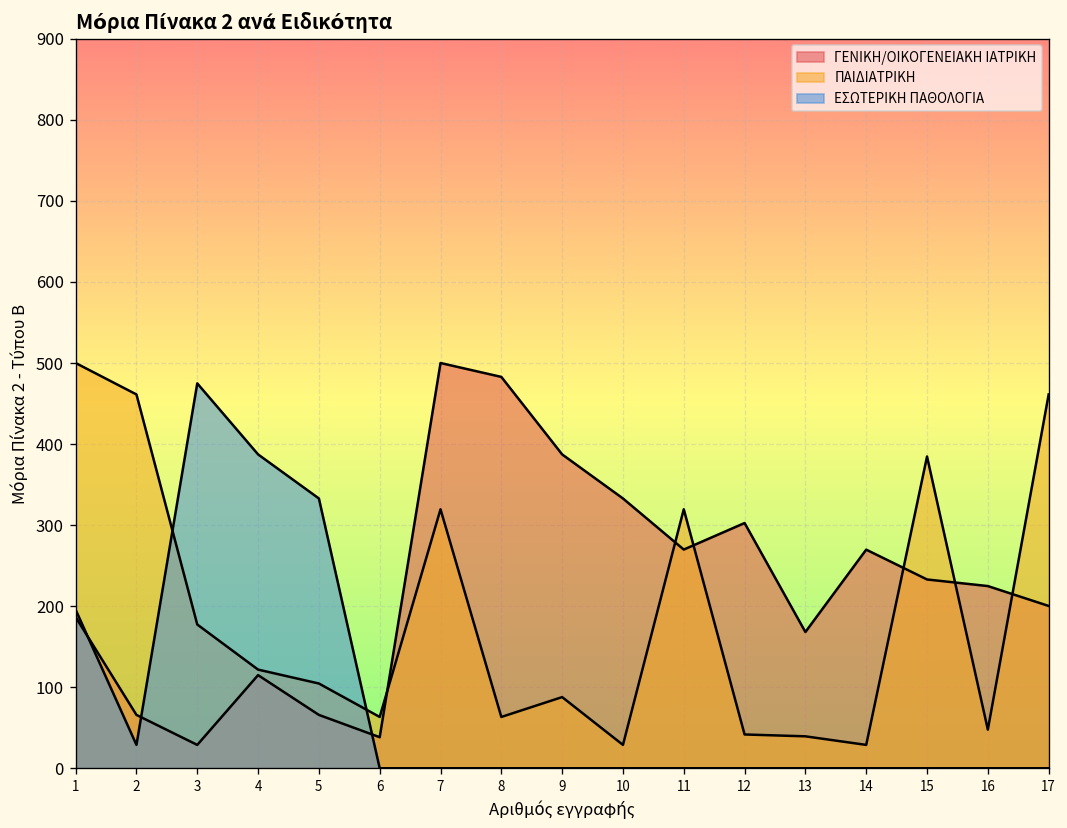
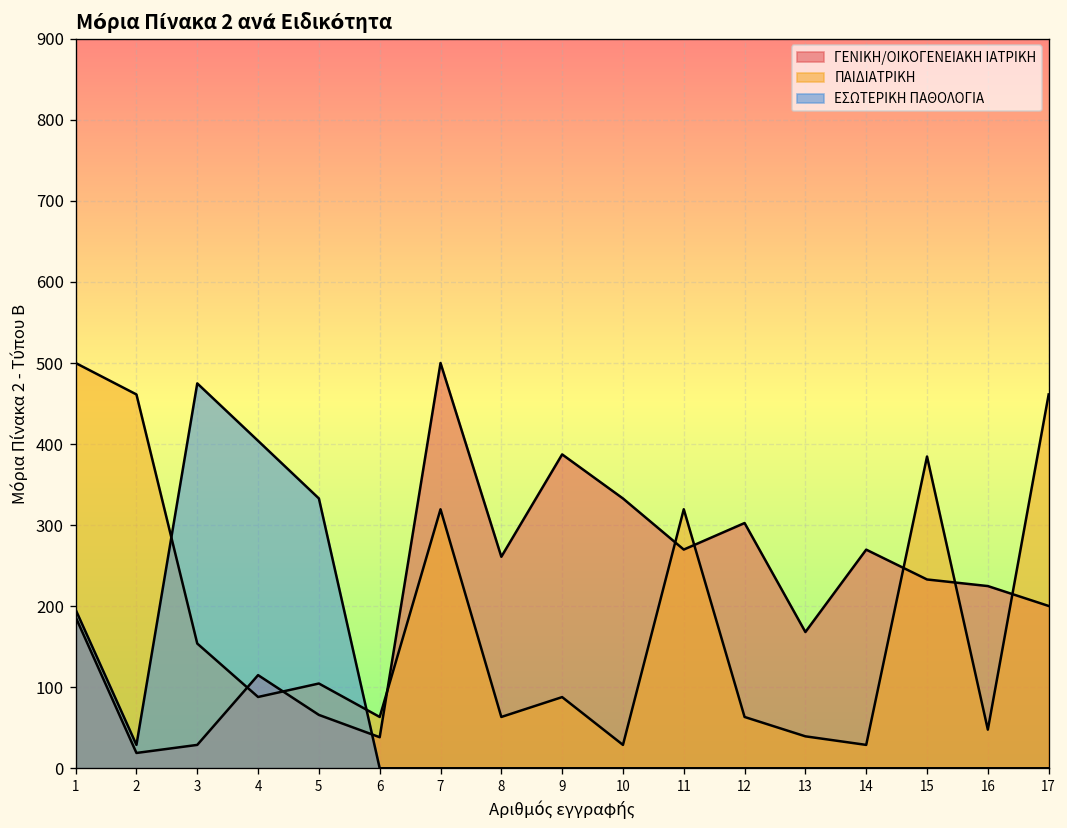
ΓΕΝΙΚΗ/ΟΙΚΟΓΕΝΕΙΑΚΗ ΙΑΤΡΙΚΗ, 2: 70 -> 20
ΠΑΙΔΙΑΤΡΙΚΗ, 3: 180 -> 150
ΠΑΙΔΙΑΤΡΙΚΗ, 4: 120 -> 90
ΕΣΩΤΕΡΙΚΗ ΠΑΘΟΛΟΓΙΑ, 4: 390 -> 400
ΓΕΝΙΚΗ/ΟΙΚΟΓΕΝΕΙΑΚΗ ΙΑΤΡΙΚΗ, 8: 480 -> 260
ΠΑΙΔΙΑΤΡΙΚΗ, 12: 40 -> 60
